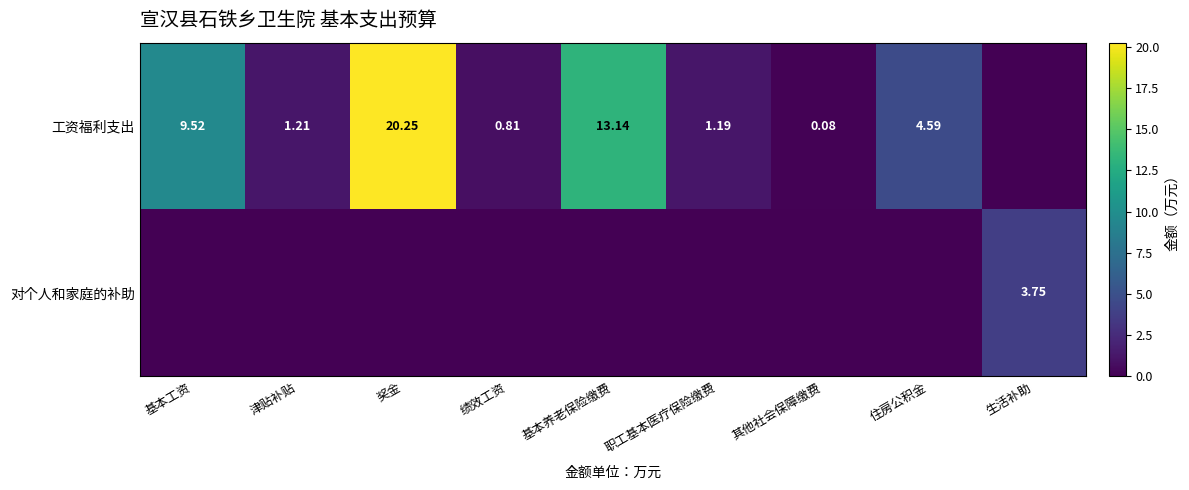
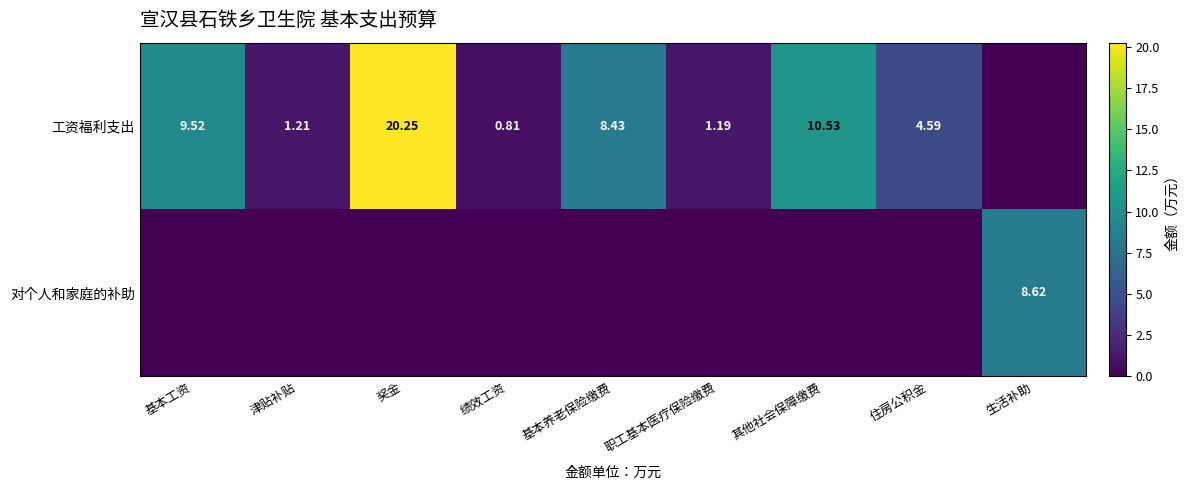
工资福利支出, 基本养老保险缴费: 13.14 -> 8.43
工资福利支出, 其他社会保障缴费: 0.08 -> 10.53
对个人和家庭的补助, 生活补助: 3.75 -> 8.62
